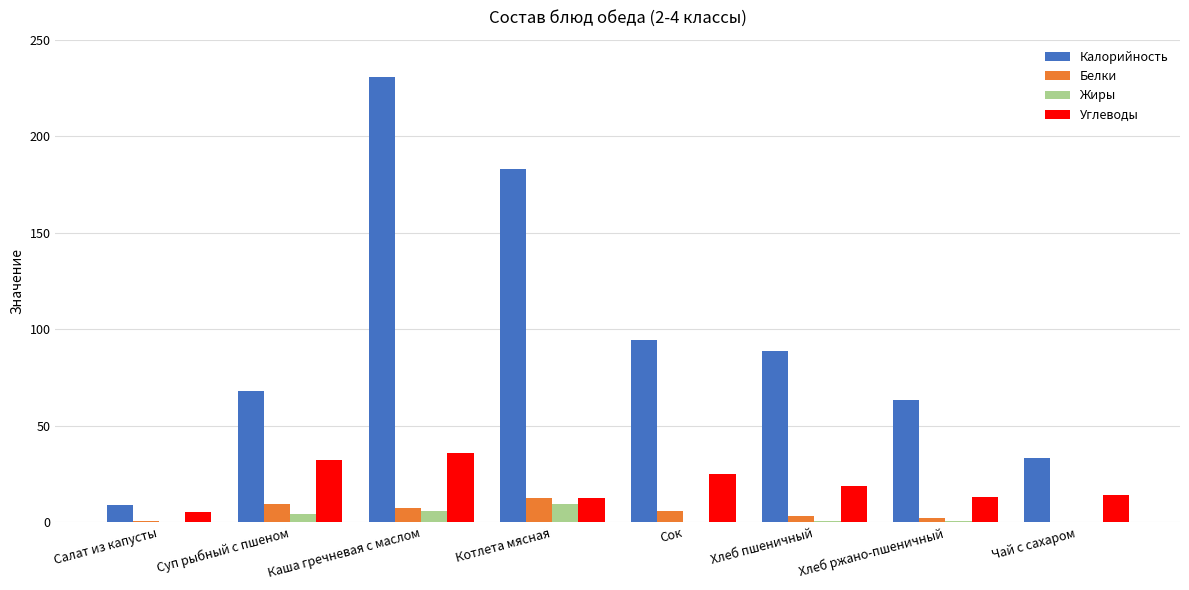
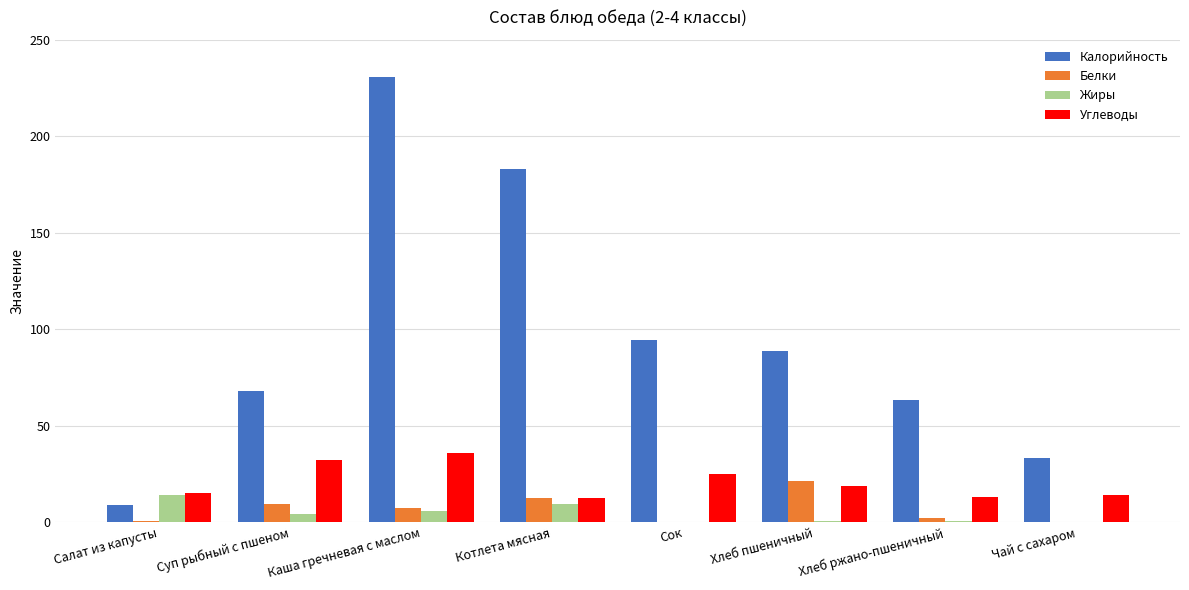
Жиры, Салат из капусты: 0 -> 14
Углеводы, Салат из капусты: 5 -> 15
Белки, Сок: 6 -> 0
Белки, Хлеб пшеничный: 3 -> 21
